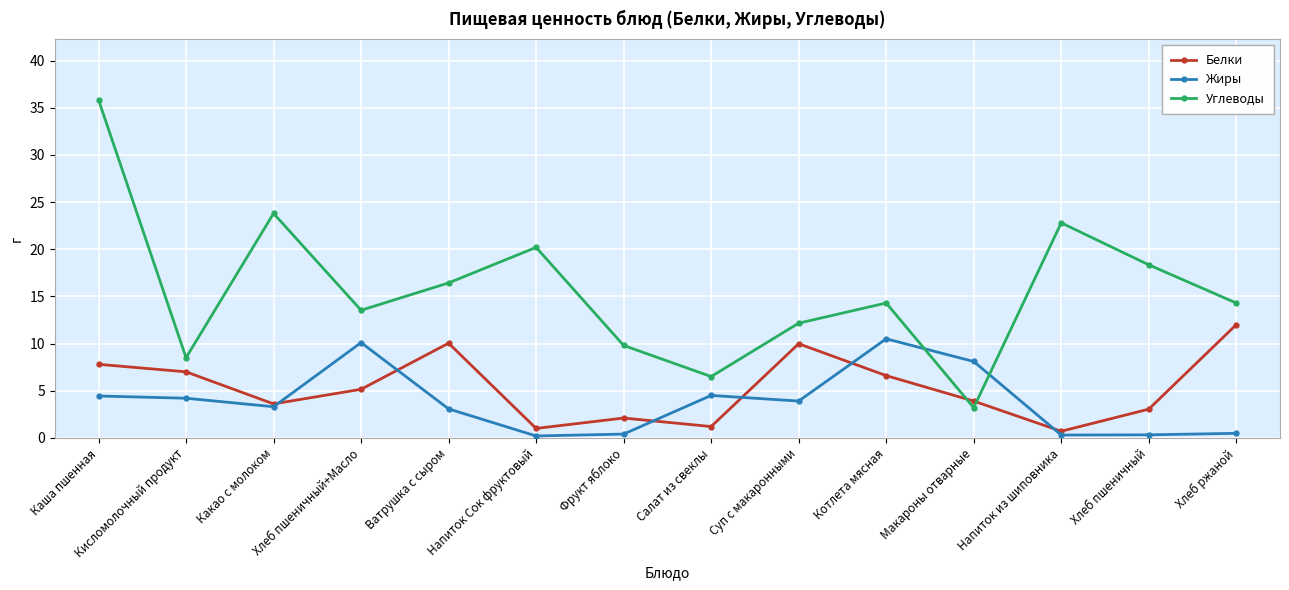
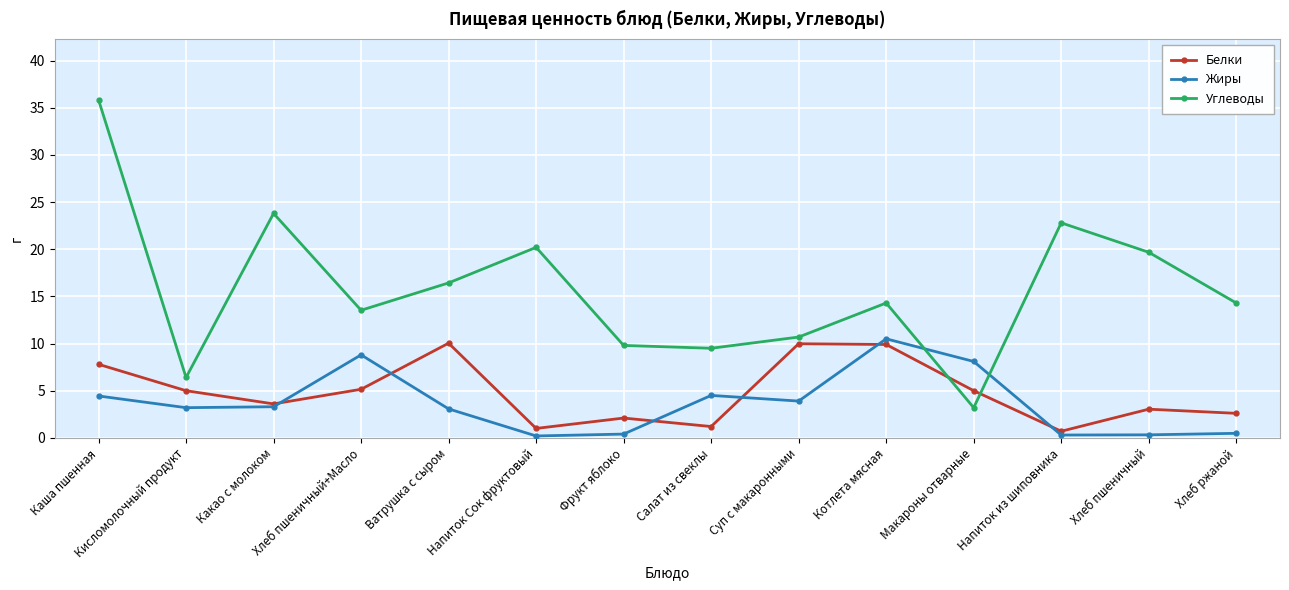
Белки, Кисломолочный продукт: 7 -> 5
Жиры, Кисломолочный продукт: 4 -> 3
Углеводы, Кисломолочный продукт: 9 -> 6
Жиры, Хлеб пшеничный+Масло: 10 -> 9
Углеводы, Салат из свеклы: 7 -> 10
Углеводы, Суп с макаронными: 12 -> 11
Белки, Котлета мясная: 7 -> 10
Белки, Макароны отварные: 4 -> 5
Углеводы, Хлеб пшеничный: 18 -> 20
Белки, Хлеб ржаной: 12 -> 3
